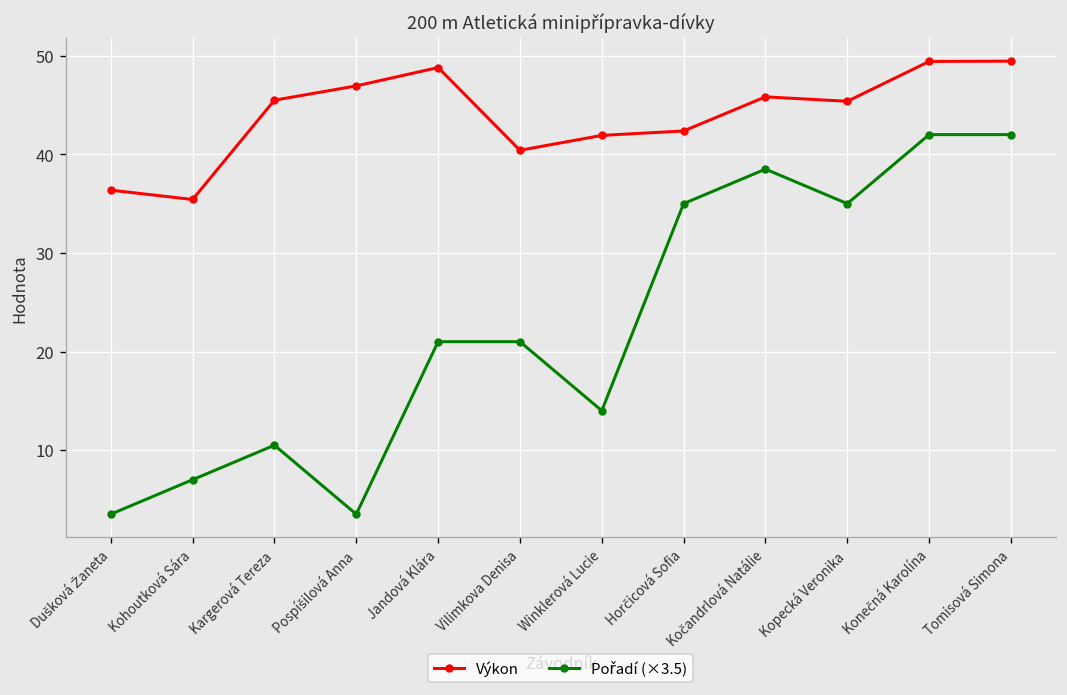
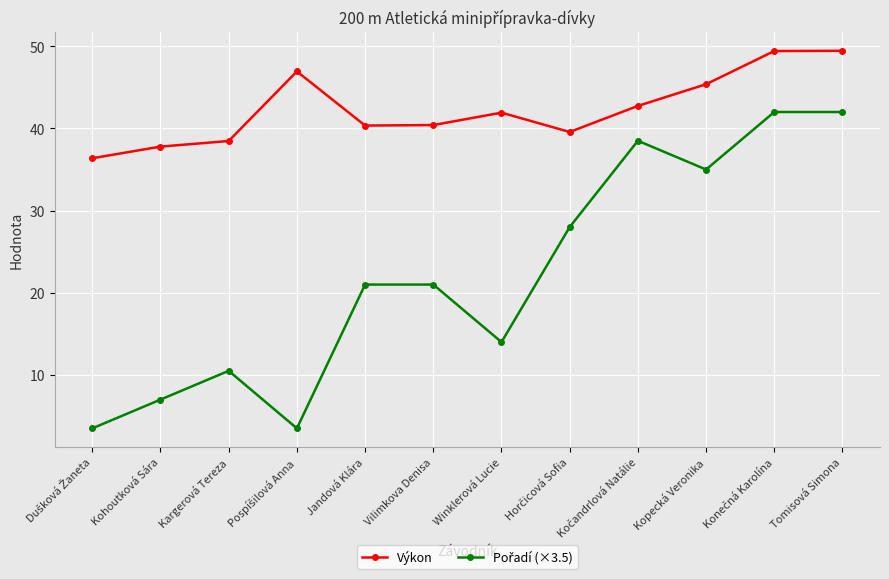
Výkon, Kohoutková Sára: 35 -> 38
Výkon, Kargerová Tereza: 45 -> 38
Výkon, Jandová Klára: 49 -> 40
Výkon, Horčicová Sofia: 42 -> 40
Pořadí (×3.5), Horčicová Sofia: 35 -> 28
Výkon, Kočandrlová Natálie: 46 -> 43
